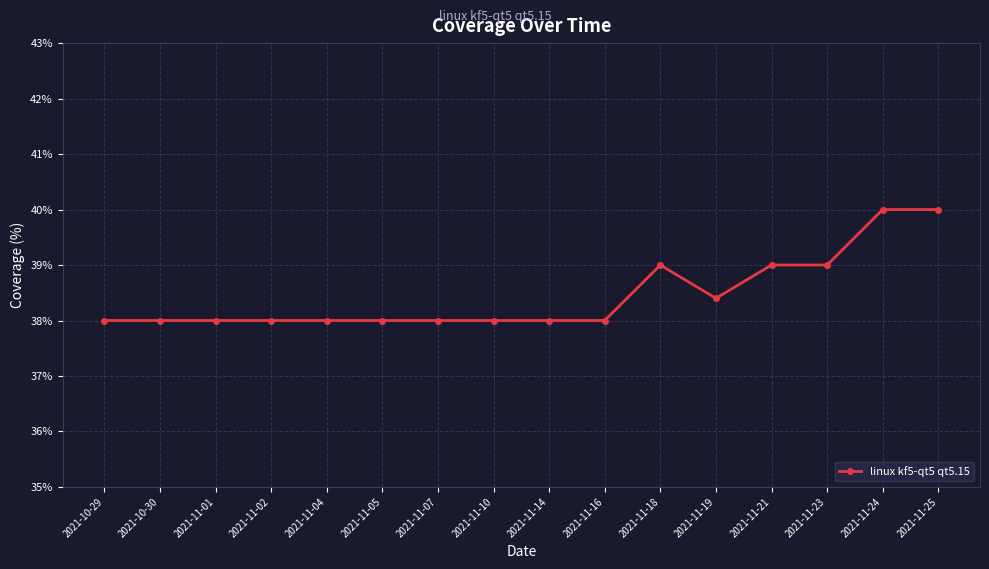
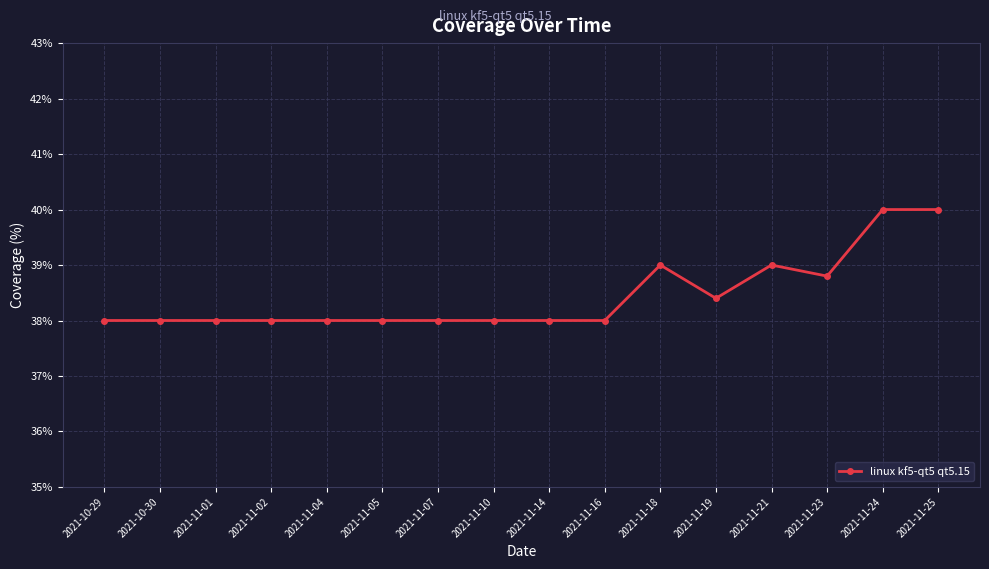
2021-11-23: 39.0% -> 38.8%
